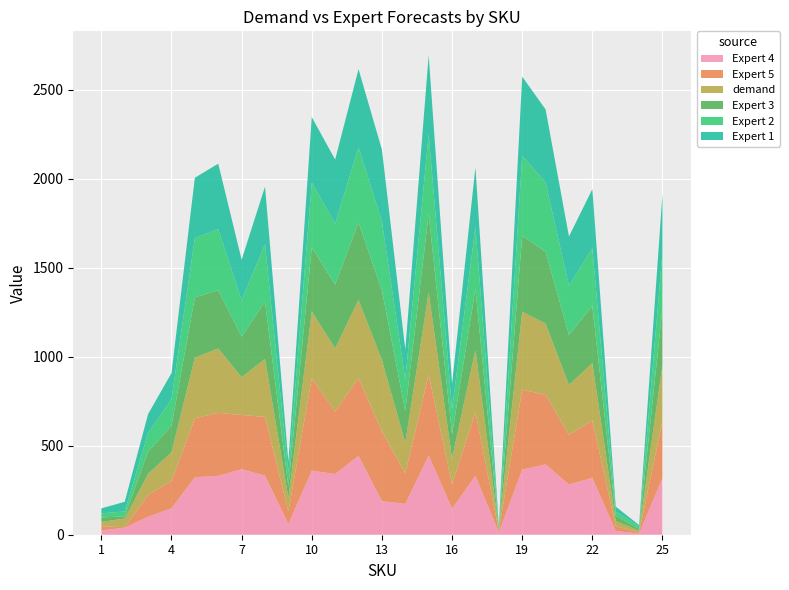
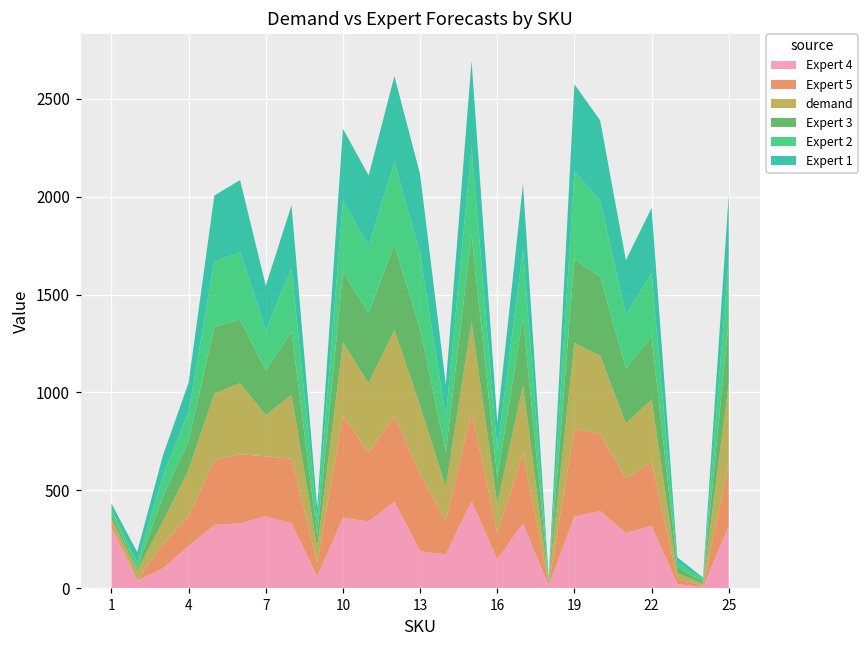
Expert 4, 1: 30 -> 310
Expert 4, 4: 150 -> 220
demand, 4: 160 -> 240
demand, 13: 400 -> 350
demand, 25: 320 -> 410
